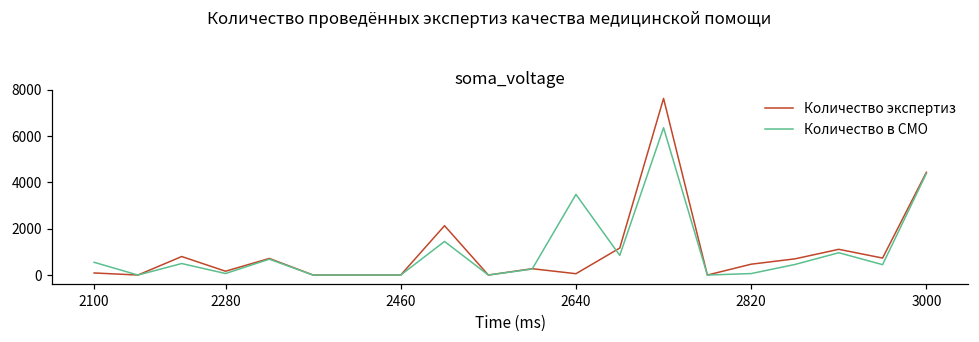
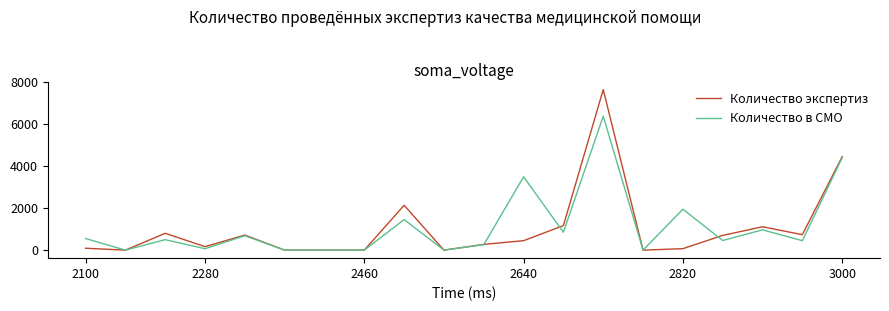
Количество экспертиз, 2640: 100 -> 400
Количество экспертиз, 2820: 500 -> 100
Количество в СМО, 2820: 100 -> 1900
